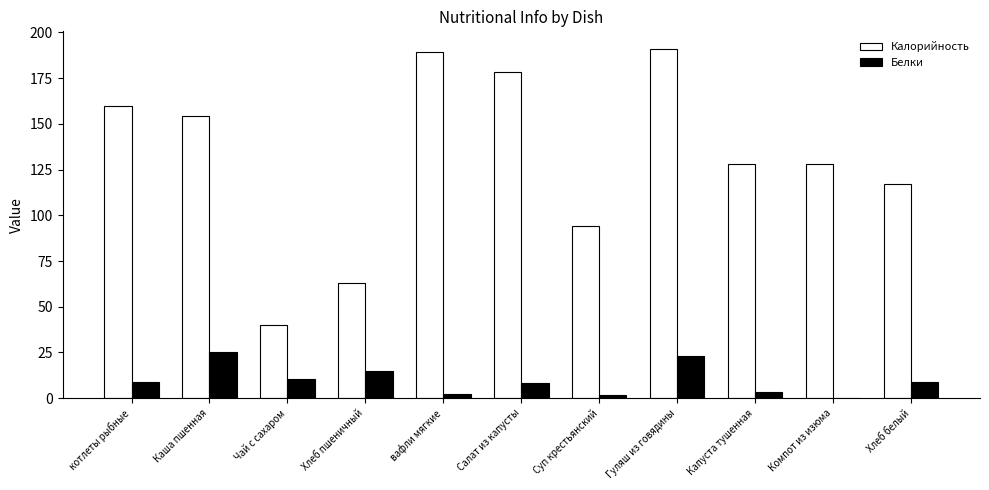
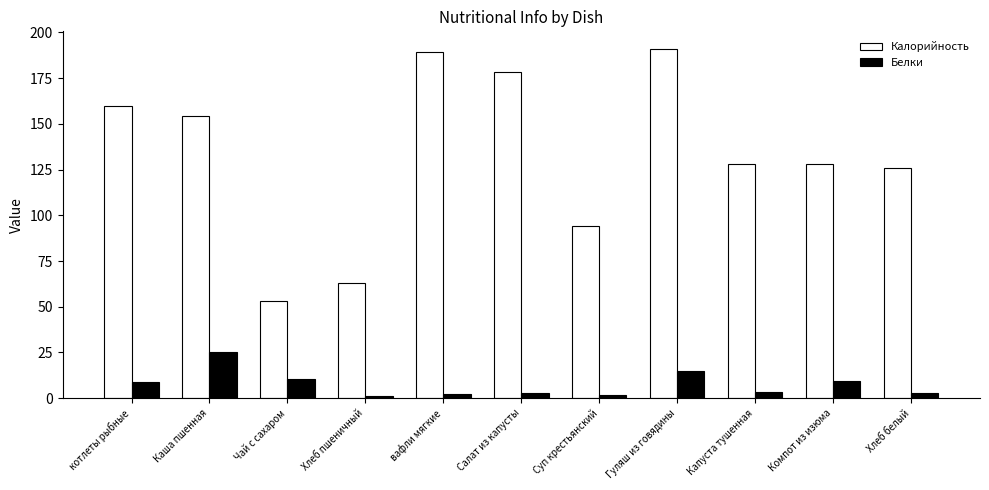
Калорийность, Чай с сахаром: 40 -> 53
Белки, Хлеб пшеничный: 15 -> 1
Белки, Салат из капусты: 8 -> 3
Белки, Гуляш из говядины: 23 -> 15
Белки, Компот из изюма: 0 -> 9
Калорийность, Хлеб белый: 117 -> 126
Белки, Хлеб белый: 9 -> 3
